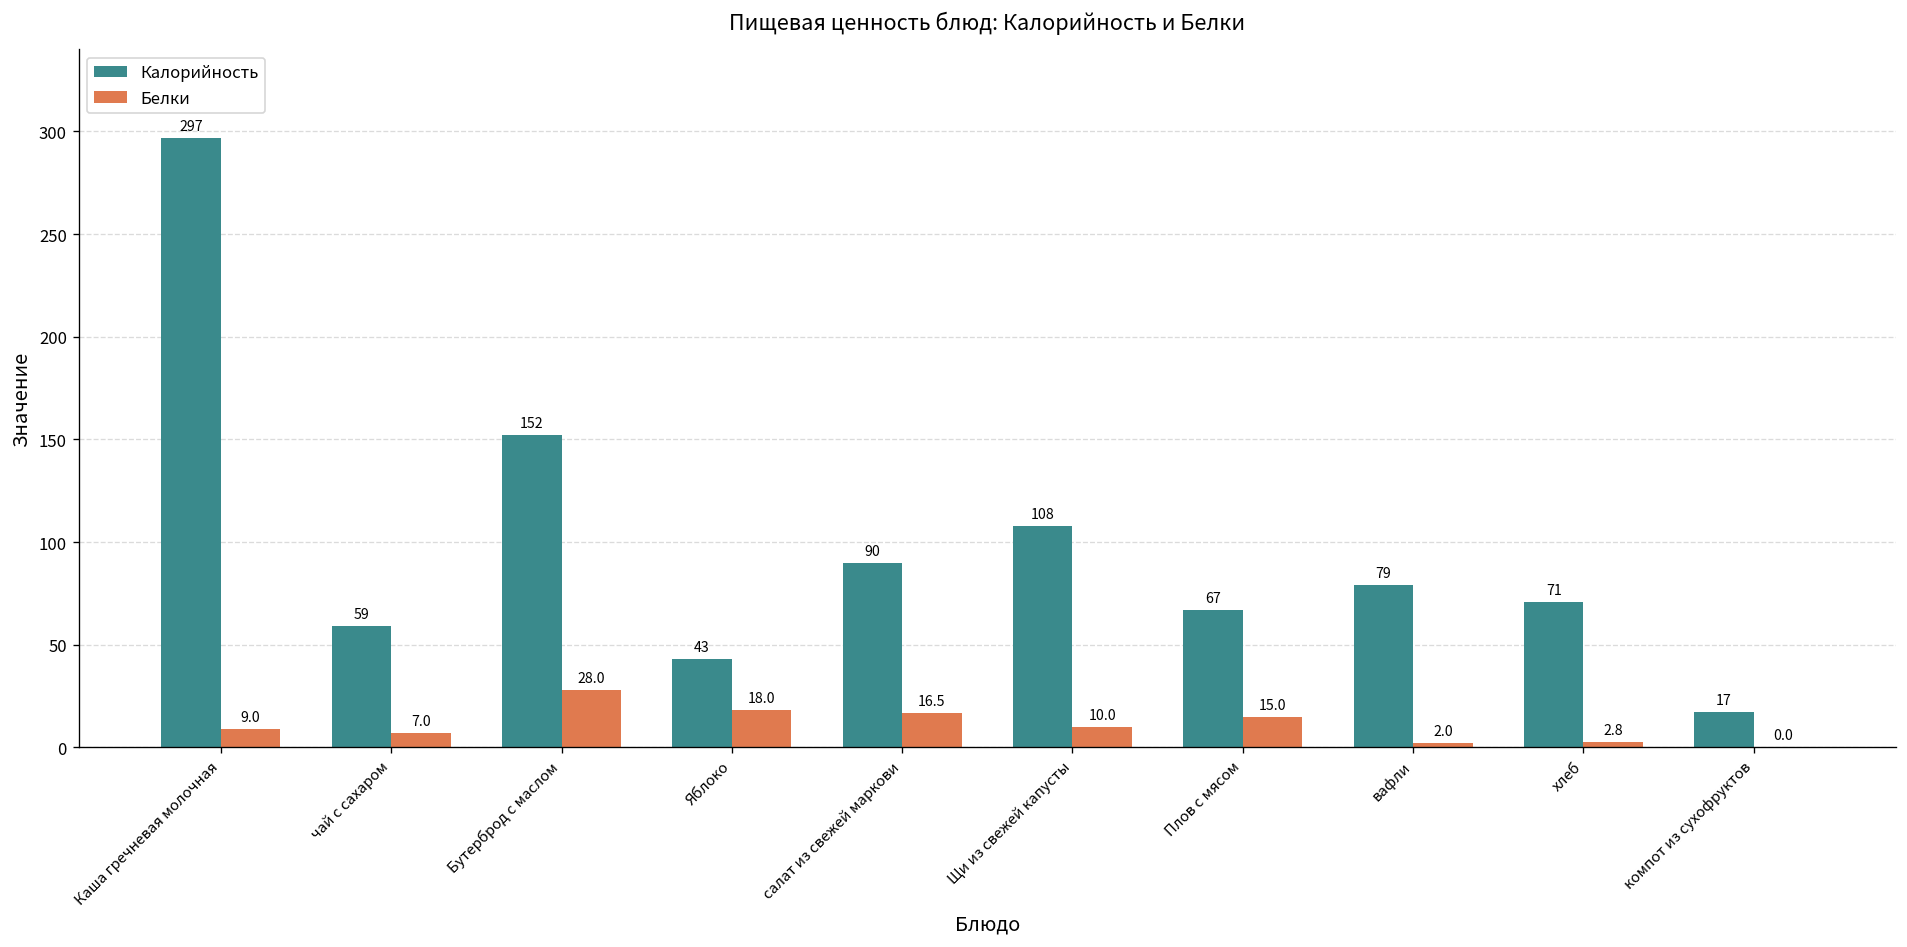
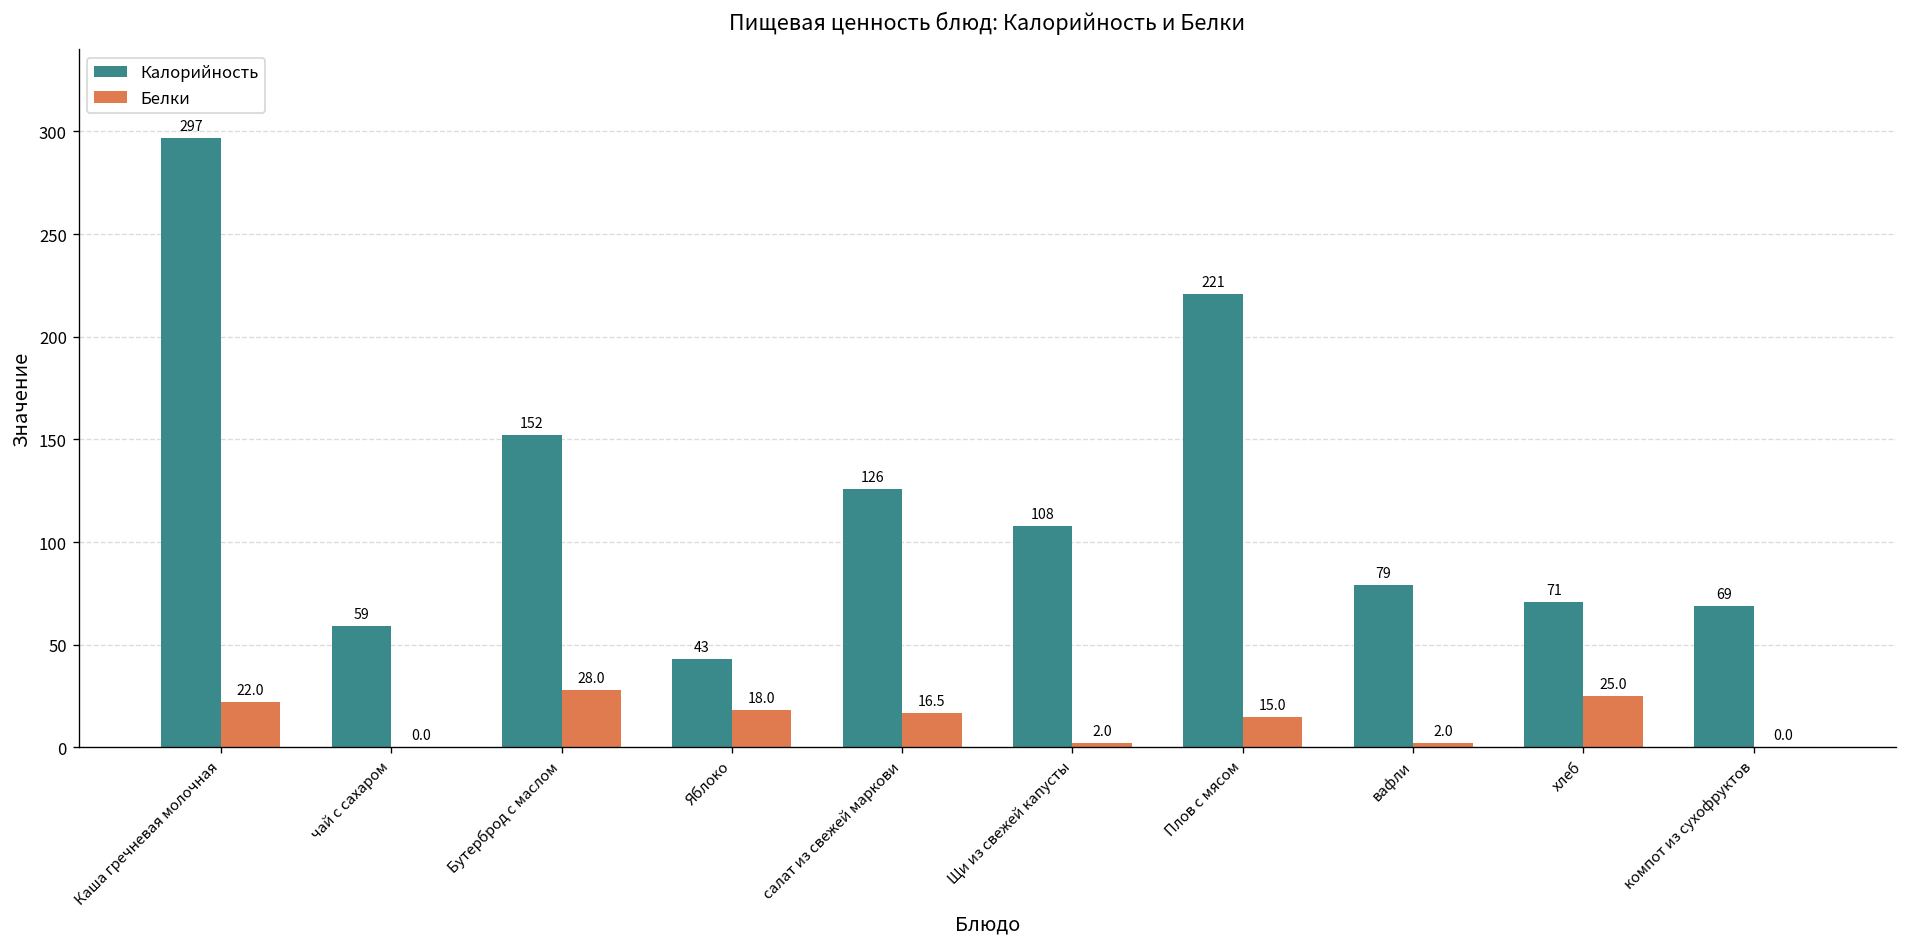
Белки, Каша гречневая молочная: 9.0 -> 22.0
Белки, чай с сахаром: 7.0 -> 0.0
Калорийность, салат из свежей маркови: 90 -> 126
Белки, Щи из свежей капусты: 10.0 -> 2.0
Калорийность, Плов с мясом: 67 -> 221
Белки, хлеб: 2.8 -> 25.0
Калорийность, компот из сухофруктов: 17 -> 69
